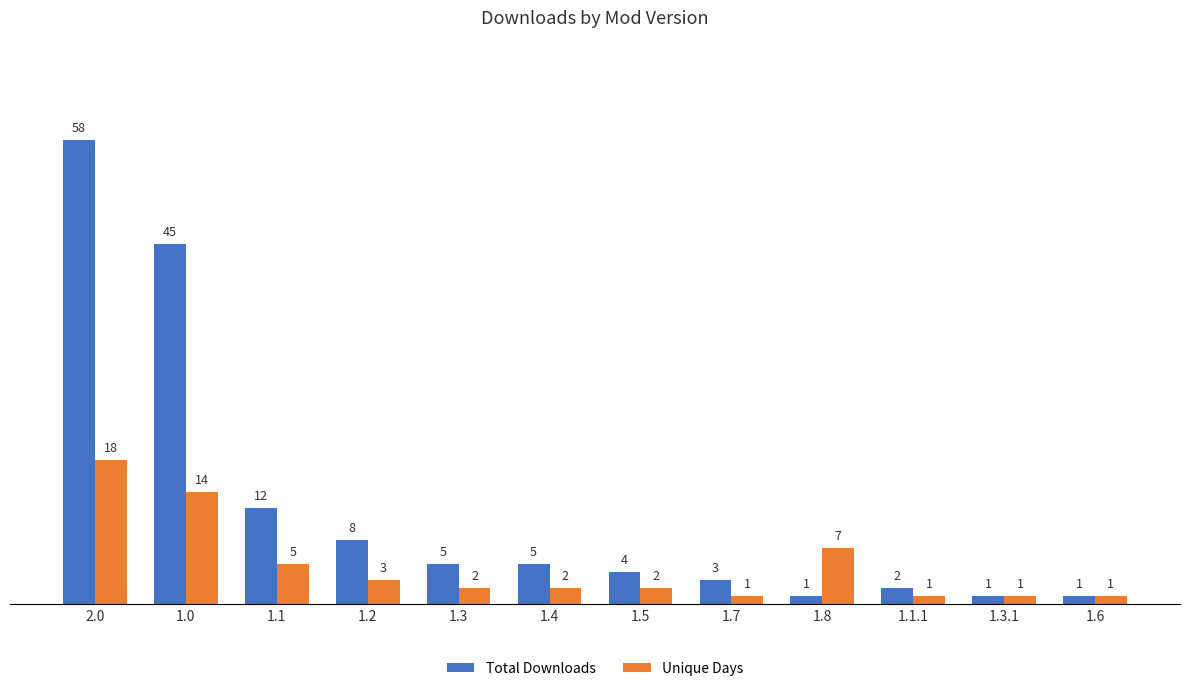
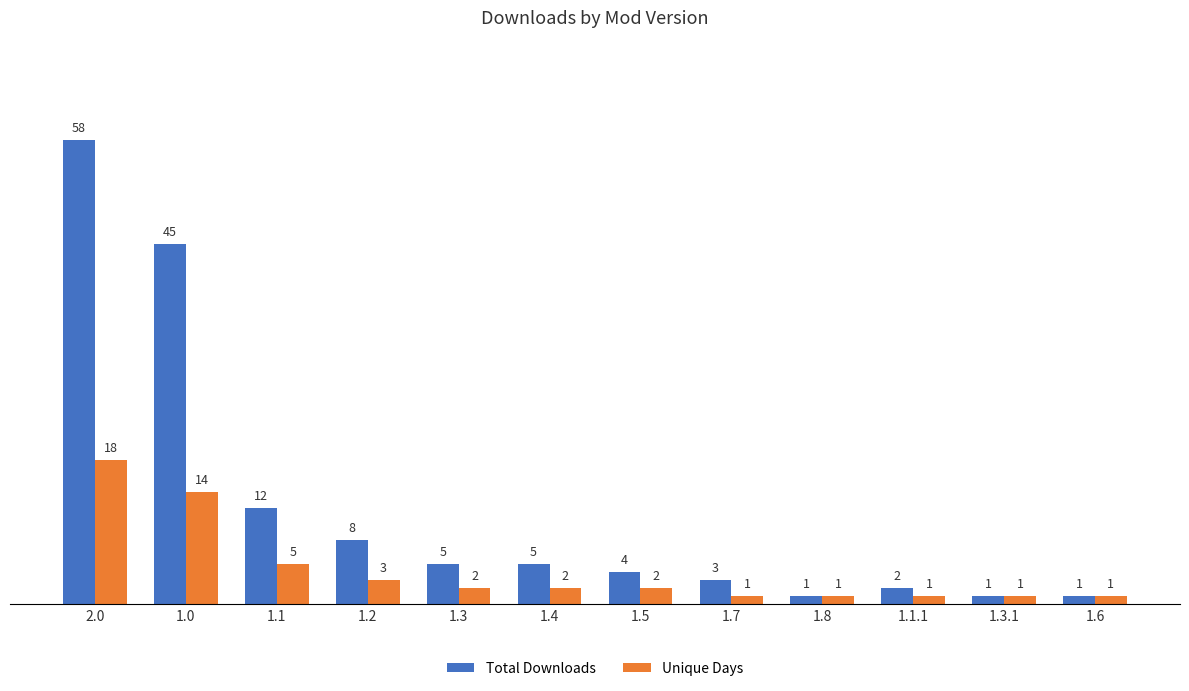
Unique Days, 1.8: 7 -> 1
